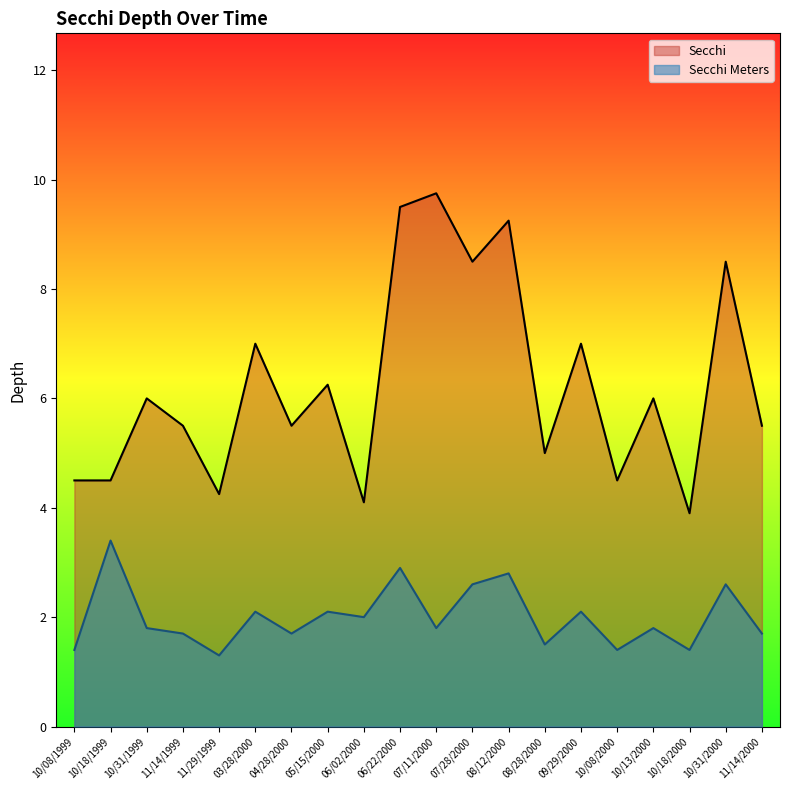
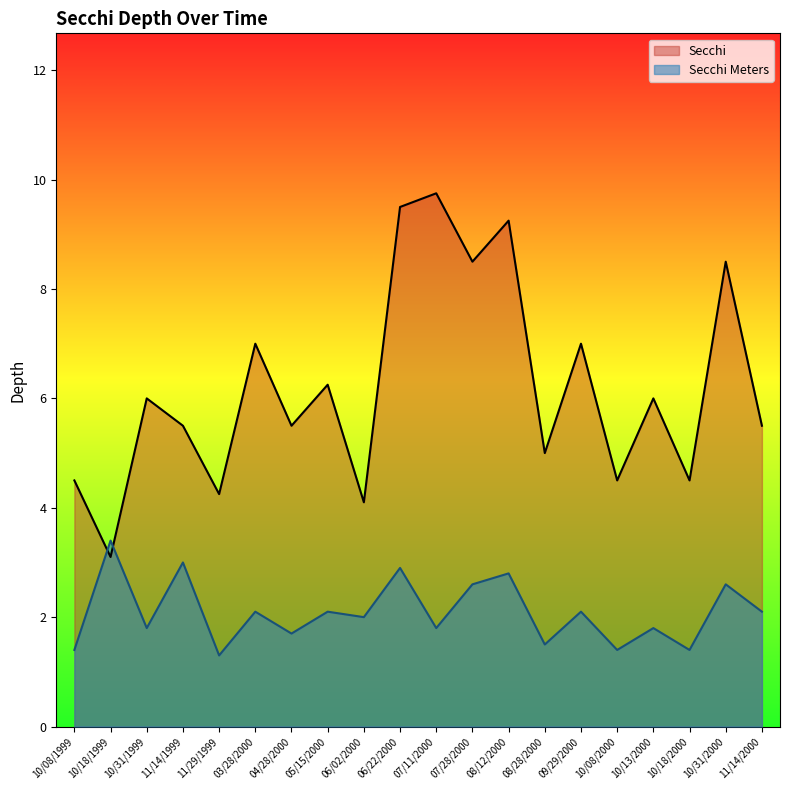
Secchi, 10/18/1999: 4.5 -> 3.1
Secchi Meters, 11/14/1999: 1.7 -> 3.0
Secchi, 10/18/2000: 3.9 -> 4.5
Secchi Meters, 11/14/2000: 1.7 -> 2.1
